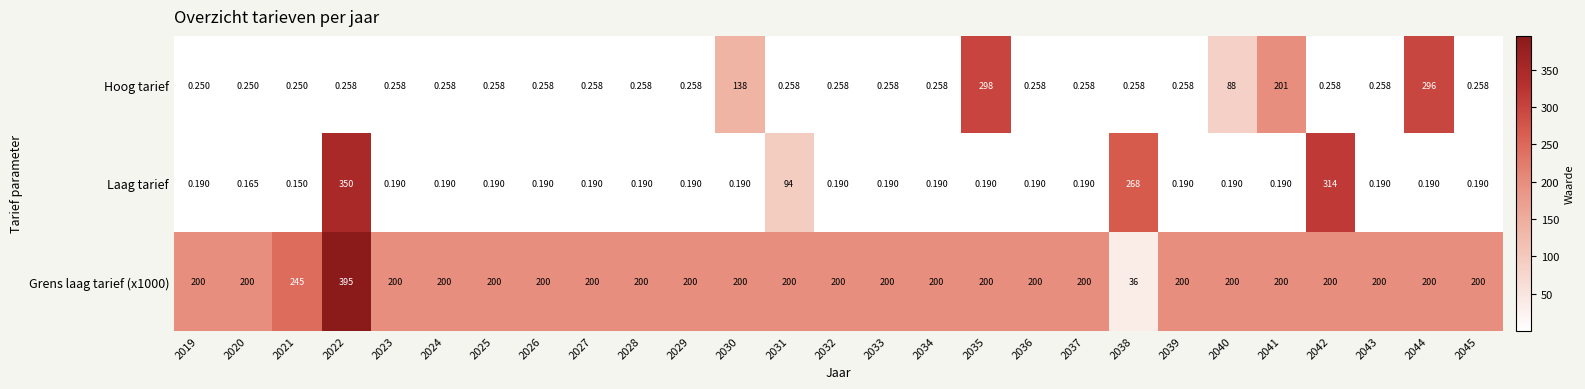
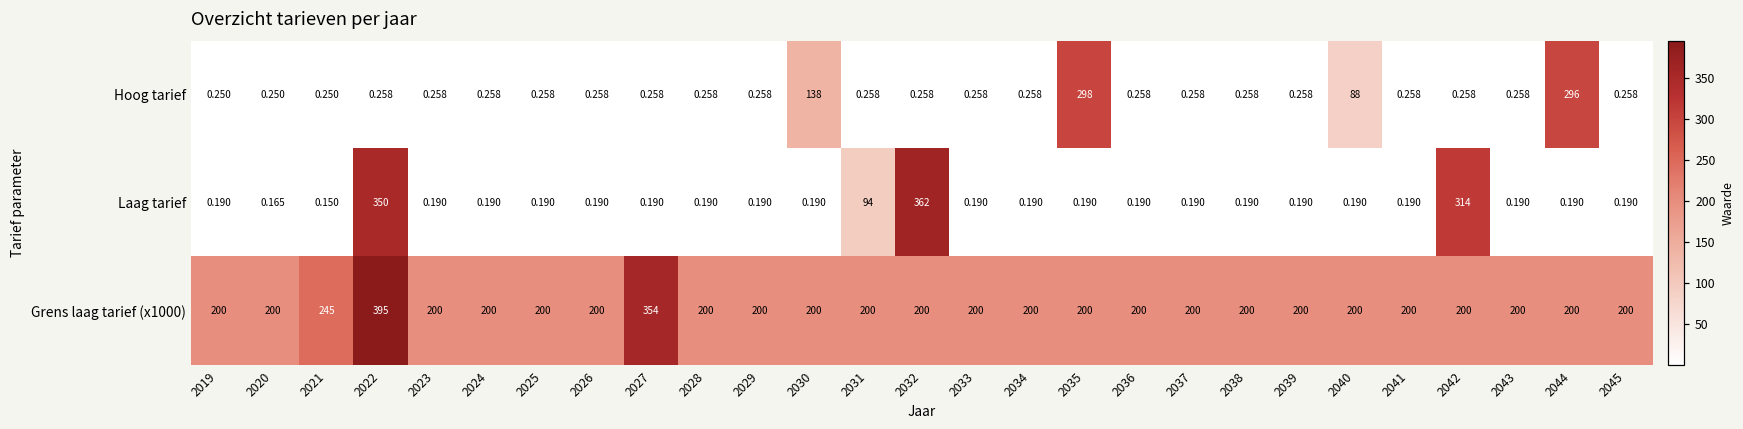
Hoog tarief, 2041: 201 -> 0.258
Laag tarief, 2032: 0.190 -> 362
Laag tarief, 2038: 268 -> 0.190
Grens laag tarief (x1000), 2027: 200 -> 354
Grens laag tarief (x1000), 2038: 36 -> 200
